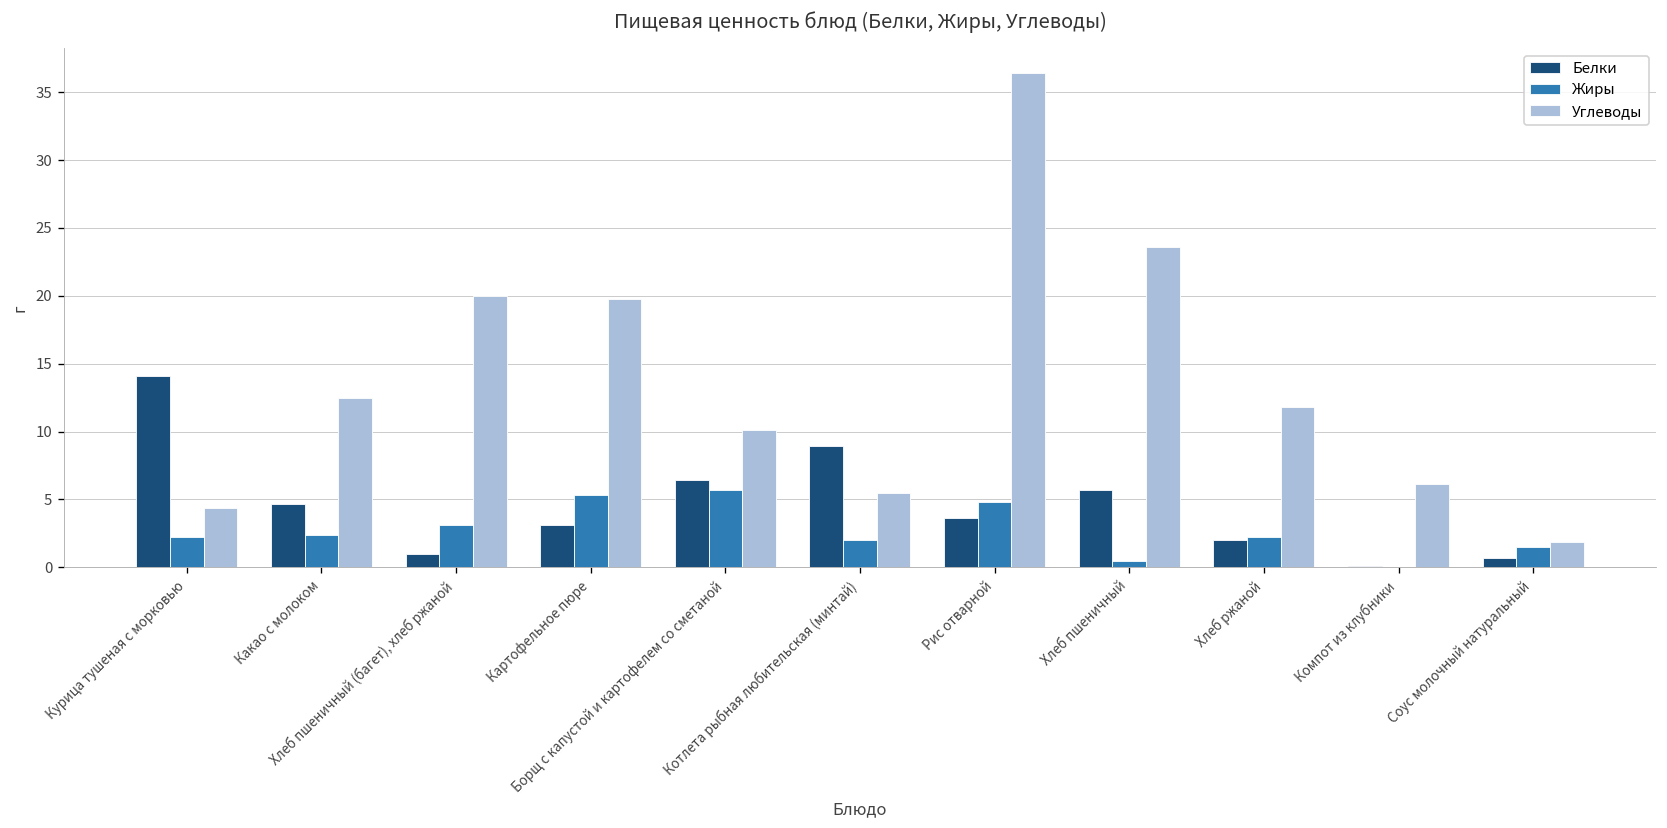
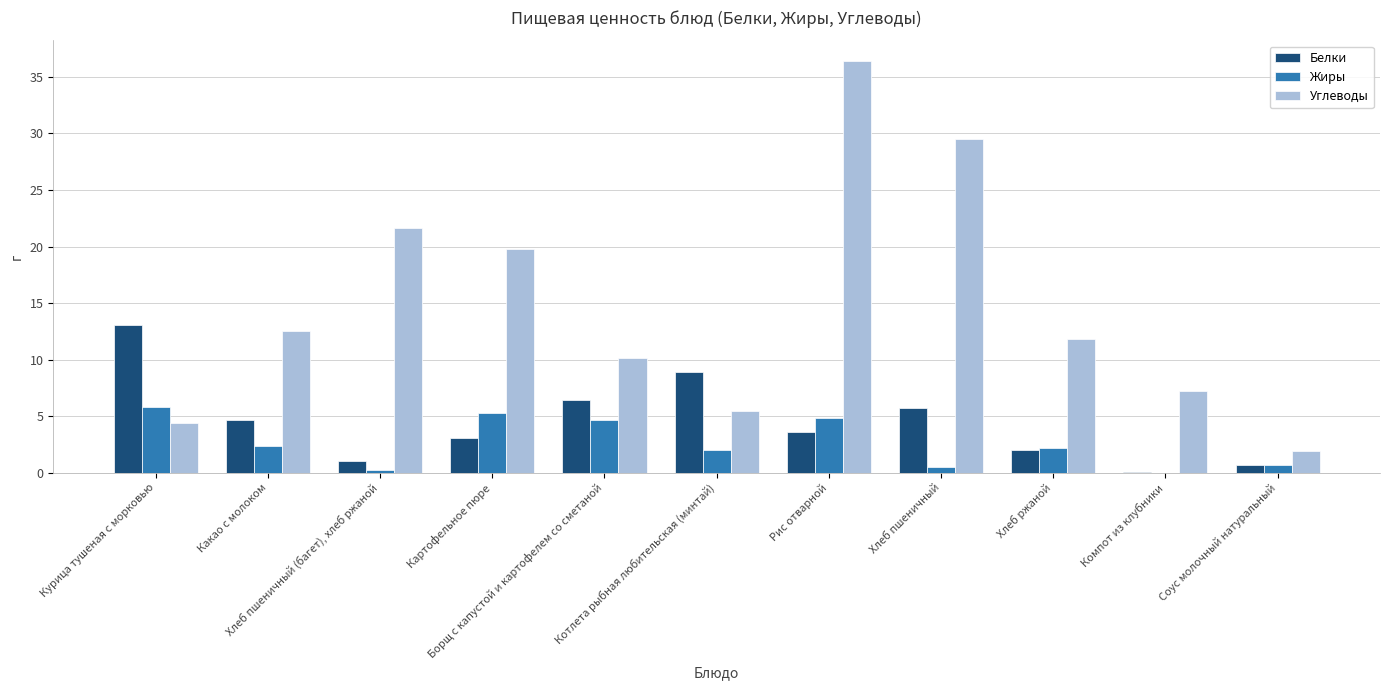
Белки, Курица тушеная с морковью: 14.1 -> 13.1
Жиры, Курица тушеная с морковью: 2.2 -> 5.8
Жиры, Хлеб пшеничный (багет), хлеб ржаной: 3.1 -> 0.2
Углеводы, Хлеб пшеничный (багет), хлеб ржаной: 20.0 -> 21.6
Жиры, Борщ с капустой и картофелем со сметаной: 5.7 -> 4.7
Углеводы, Хлеб пшеничный: 23.6 -> 29.5
Углеводы, Компот из клубники: 6.1 -> 7.2
Жиры, Соус молочный натуральный: 1.5 -> 0.7
